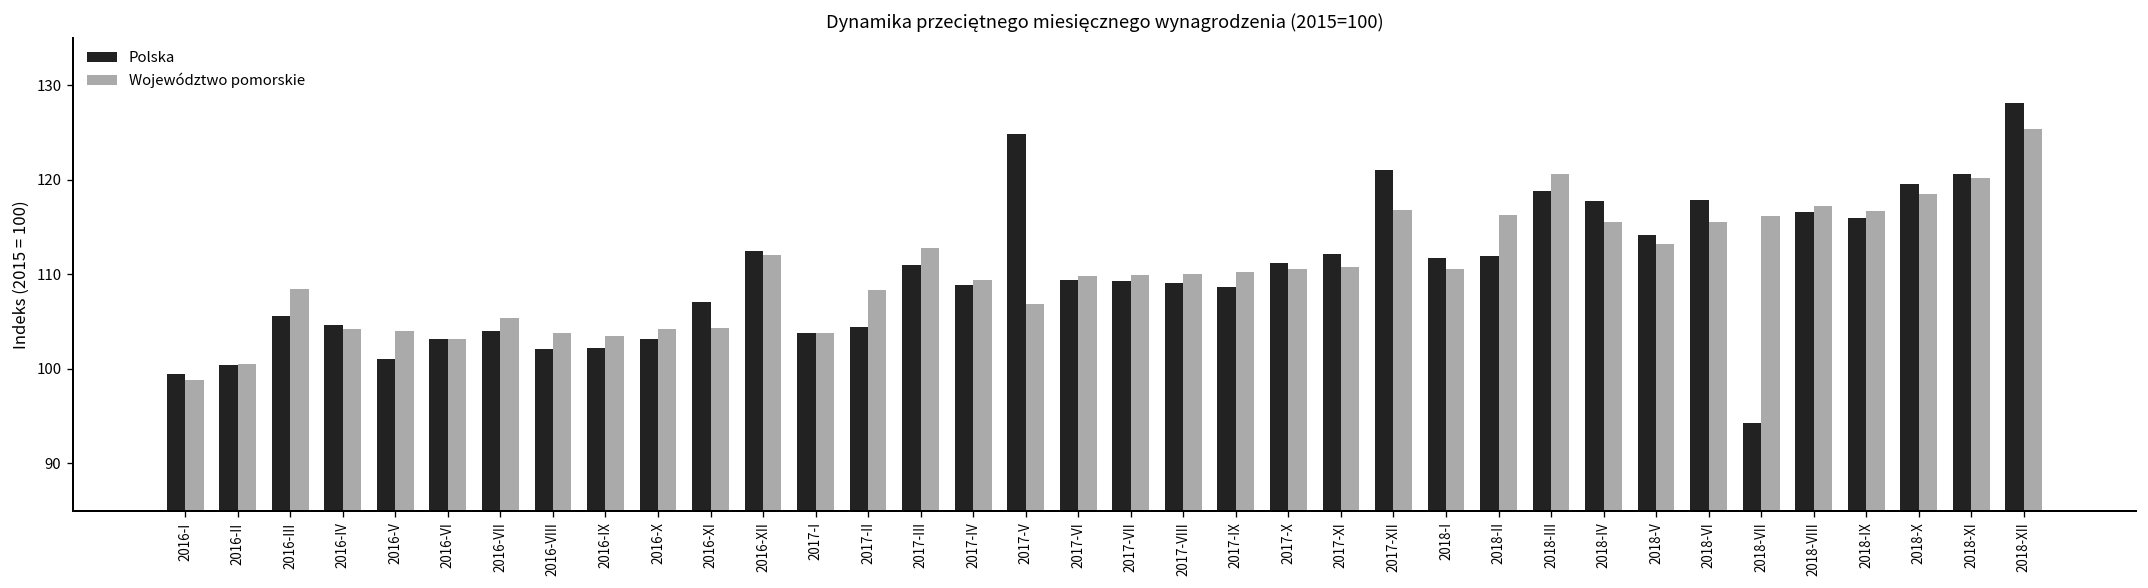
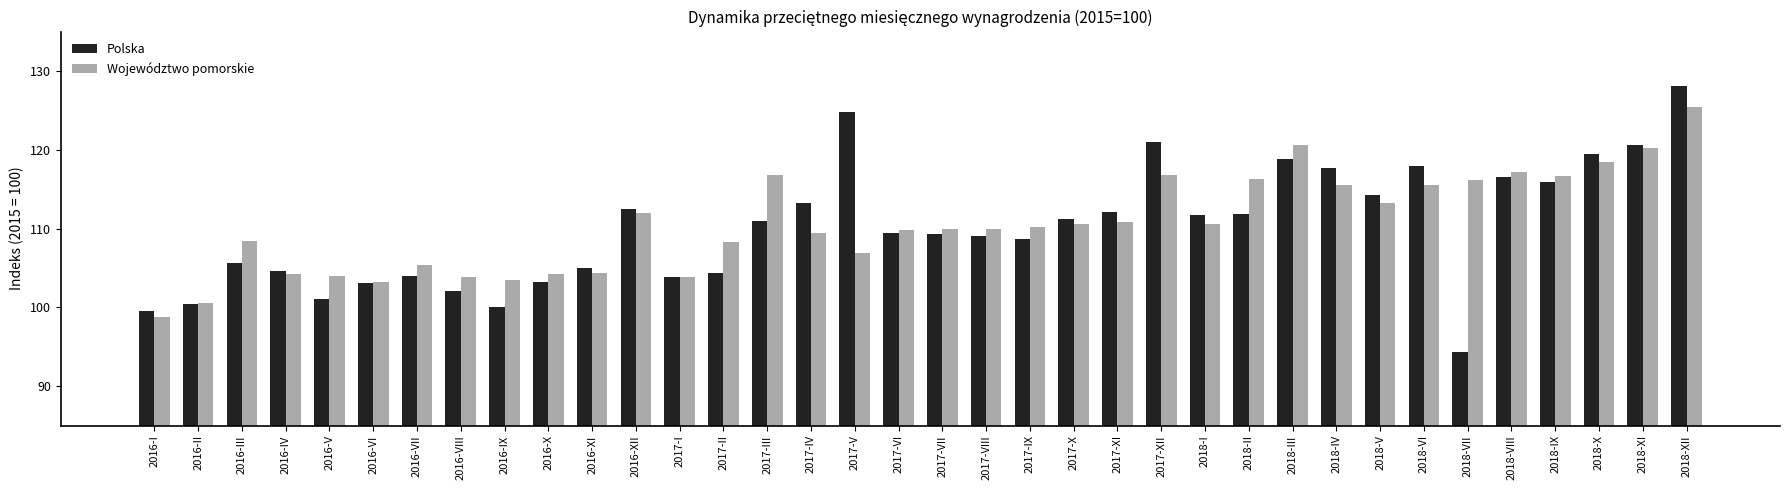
Polska, 2016-IX: 102 -> 100
Polska, 2016-XI: 107 -> 105
Województwo pomorskie, 2017-III: 113 -> 117
Polska, 2017-IV: 109 -> 113
